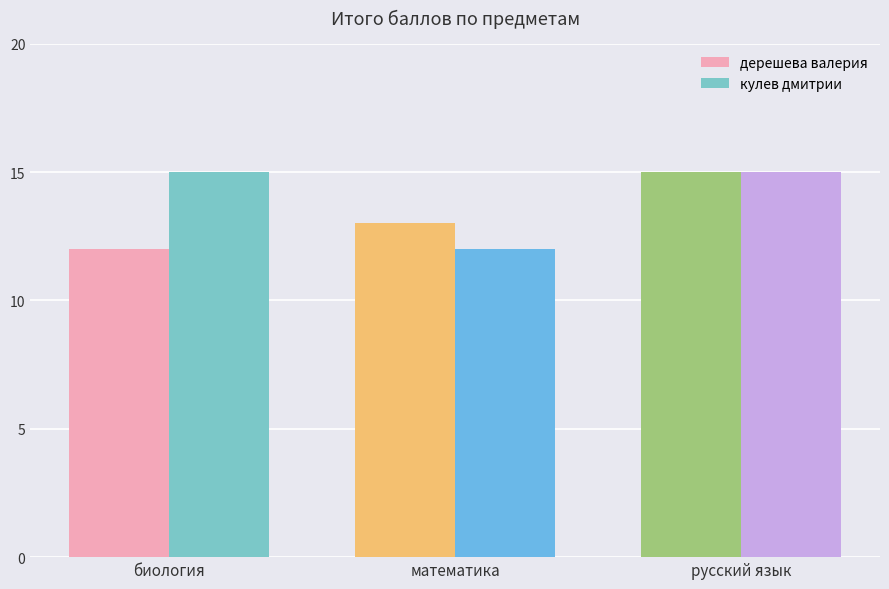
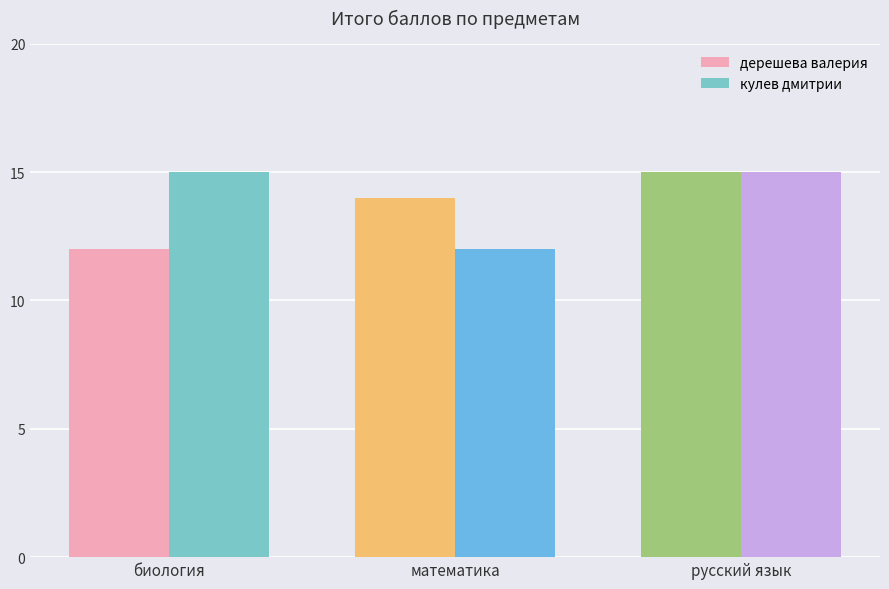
дерешева валерия, математика: 13 -> 14
